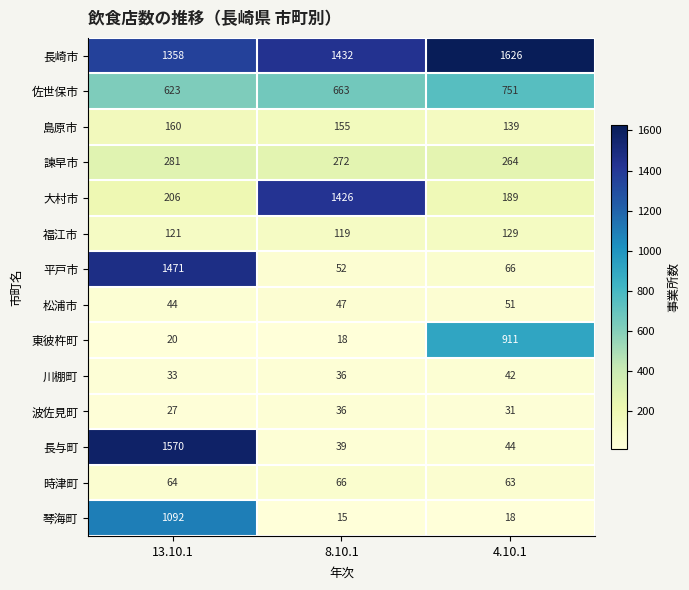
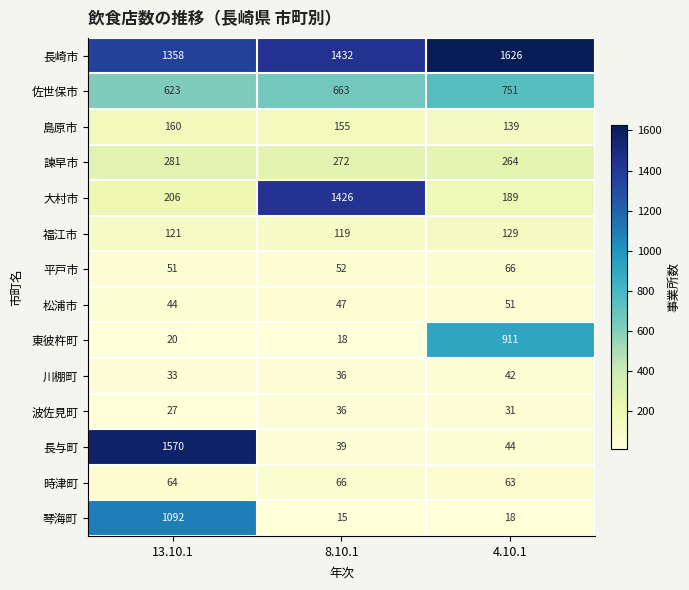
平戸市, 13.10.1: 1471 -> 51
